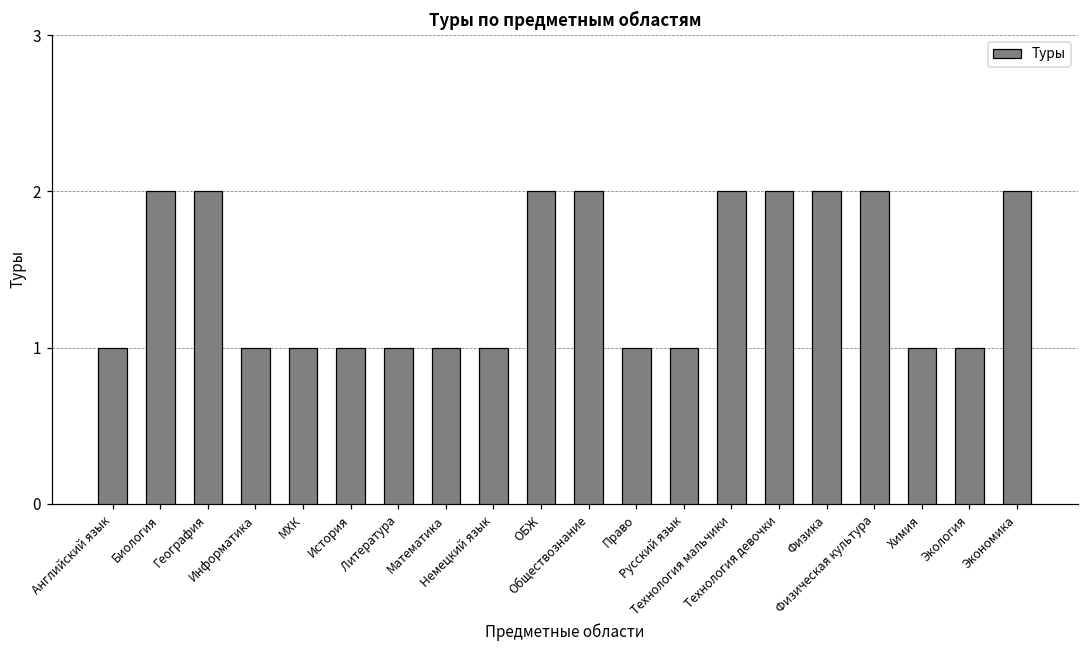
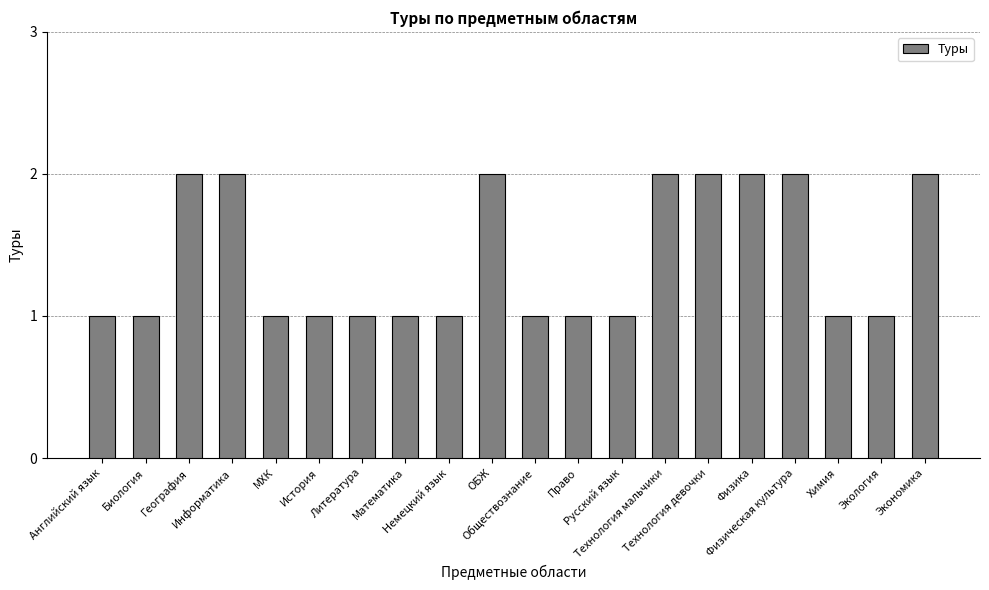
Биология: 2 -> 1
Информатика: 1 -> 2
Обществознание: 2 -> 1
